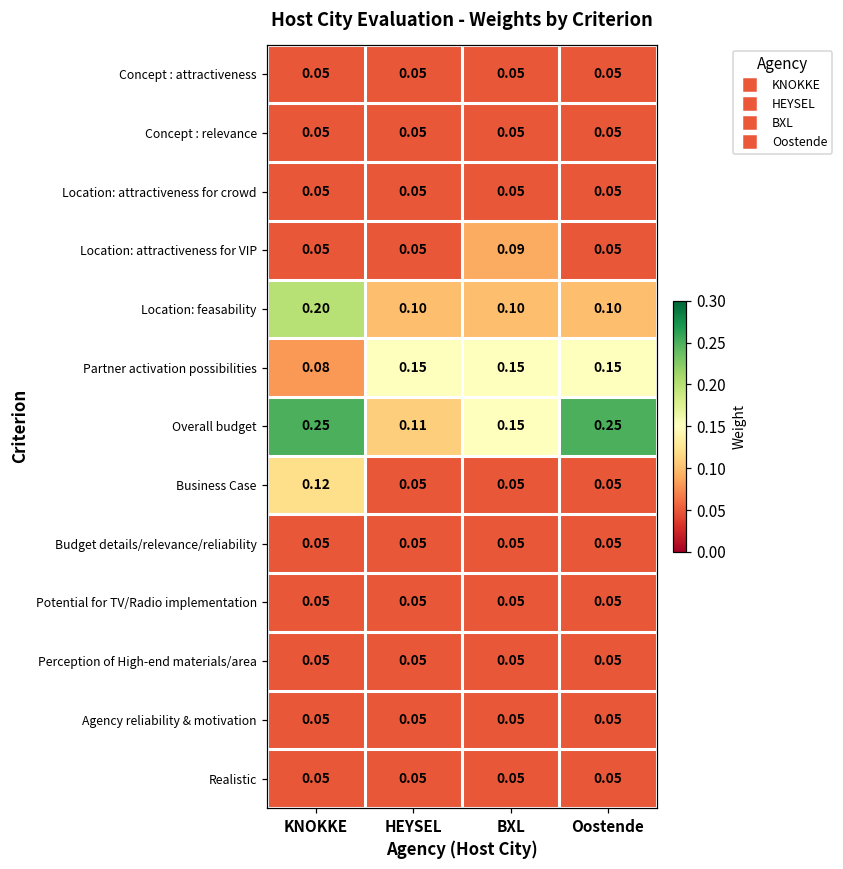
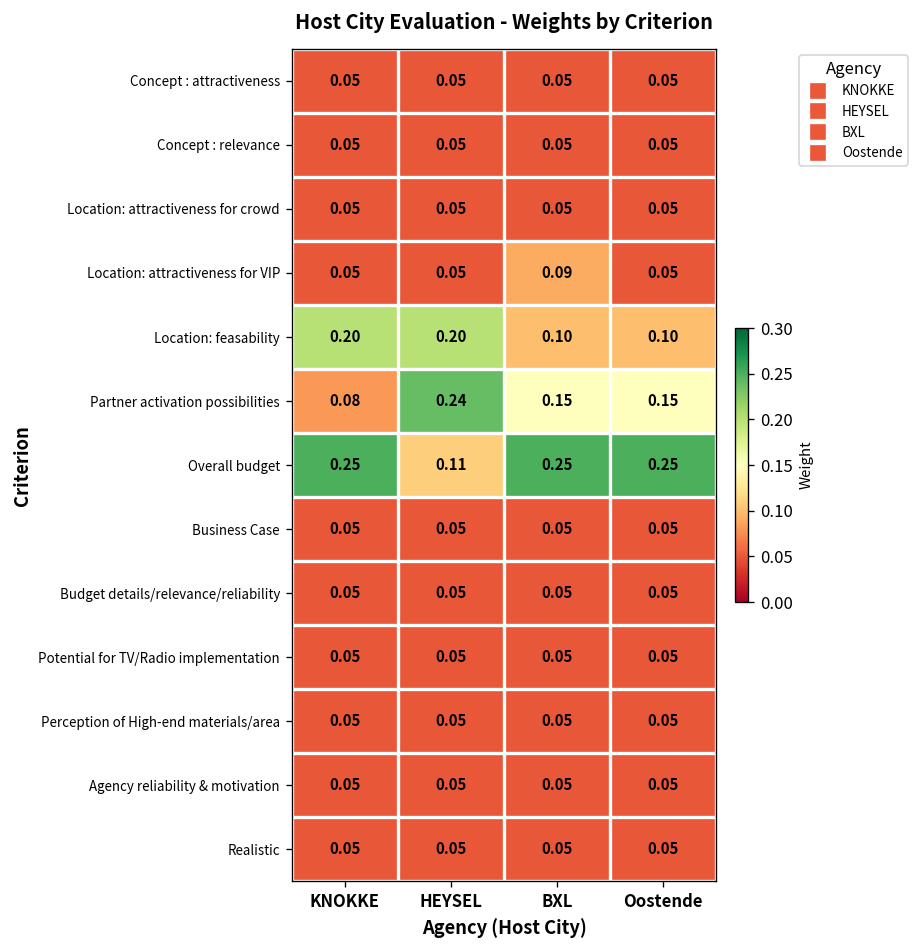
Location: feasability, HEYSEL: 0.10 -> 0.20
Partner activation possibilities, HEYSEL: 0.15 -> 0.24
Overall budget, BXL: 0.15 -> 0.25
Business Case, KNOKKE: 0.12 -> 0.05
